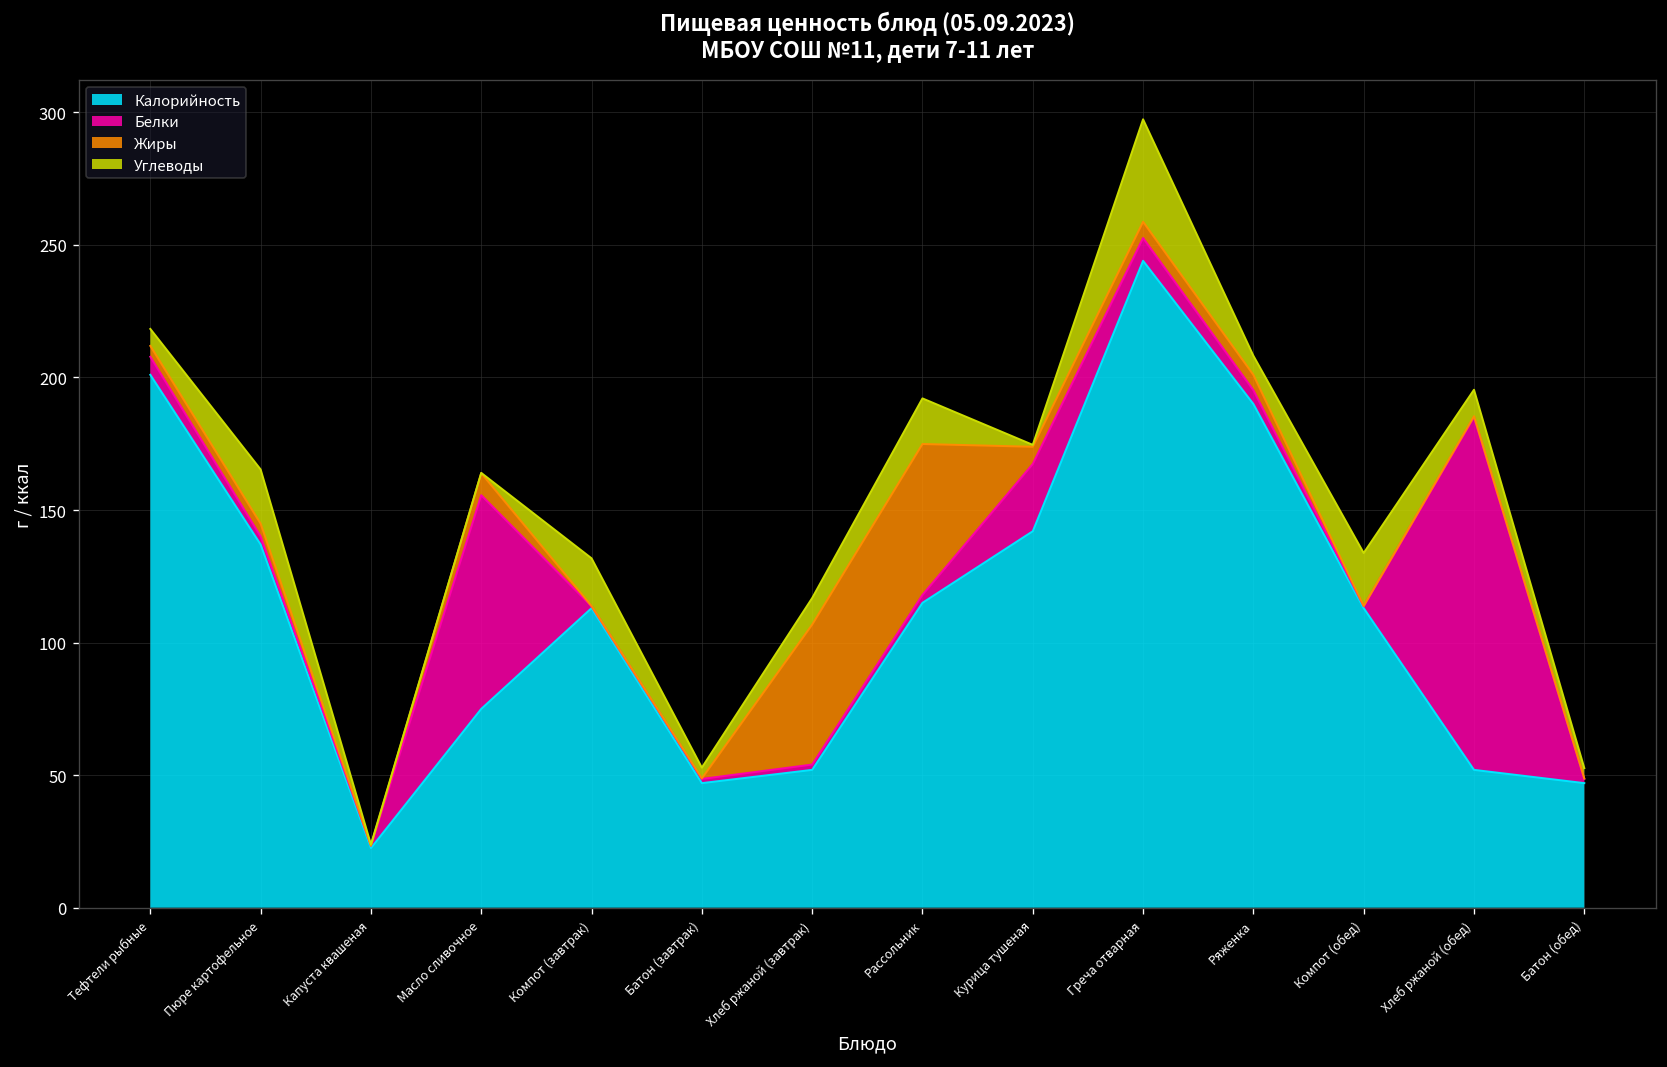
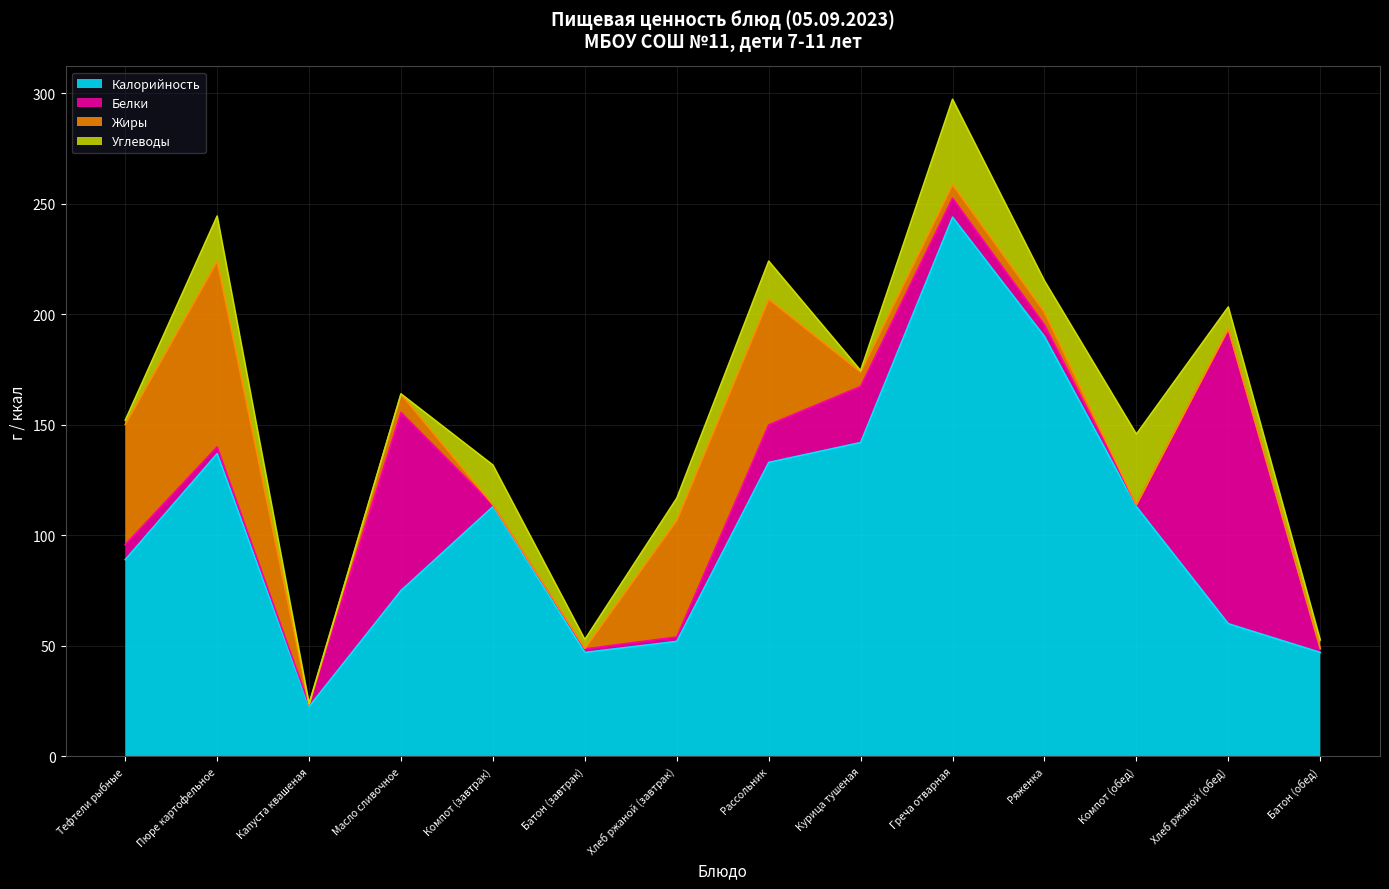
Калорийность, Тефтели рыбные: 201 -> 89
Жиры, Тефтели рыбные: 4 -> 54
Углеводы, Тефтели рыбные: 6 -> 2
Жиры, Пюре картофельное: 5 -> 84
Калорийность, Рассольник: 115 -> 133
Белки, Рассольник: 3 -> 17
Углеводы, Ряженка: 7 -> 14
Углеводы, Компот (обед): 20 -> 32
Калорийность, Хлеб ржаной (обед): 52 -> 60
